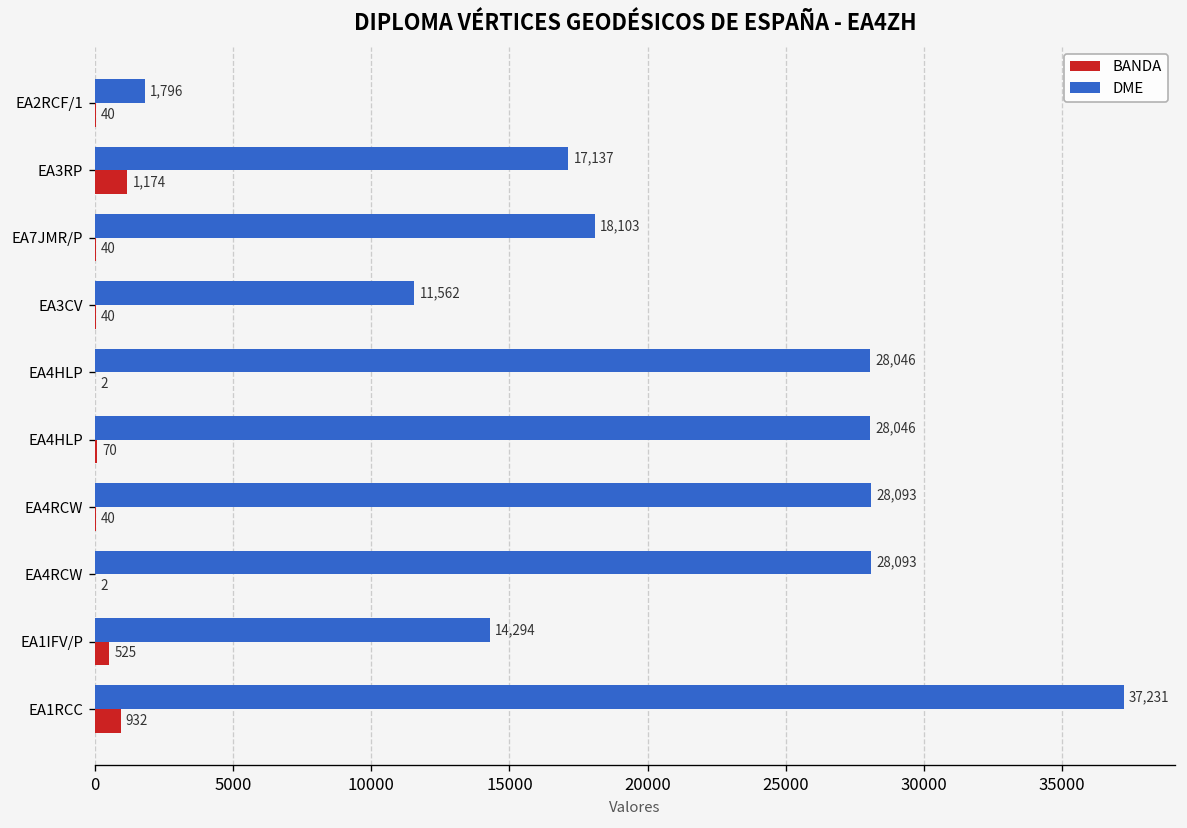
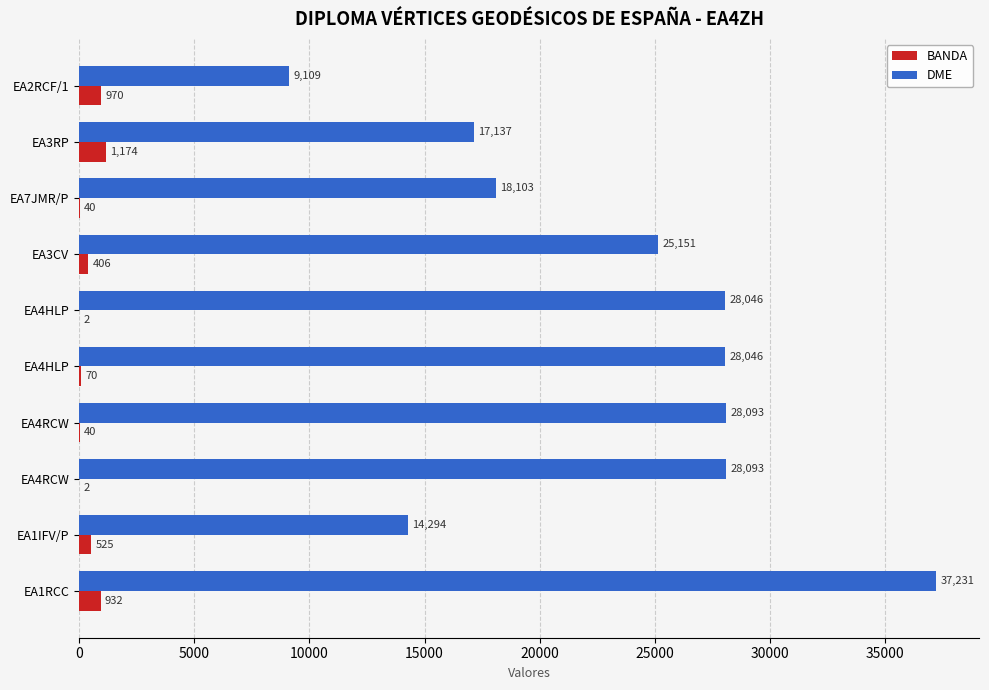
DME, EA2RCF/1: 1,796 -> 9,109
BANDA, EA2RCF/1: 40 -> 970
DME, EA3CV: 11,562 -> 25,151
BANDA, EA3CV: 40 -> 406
